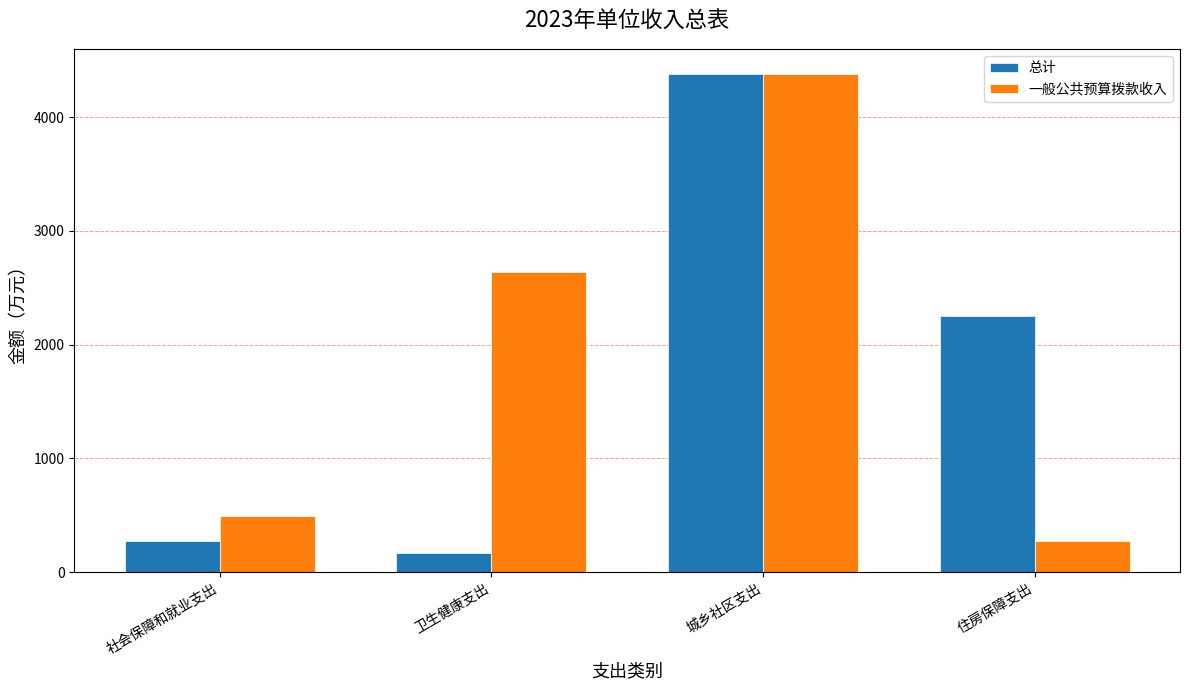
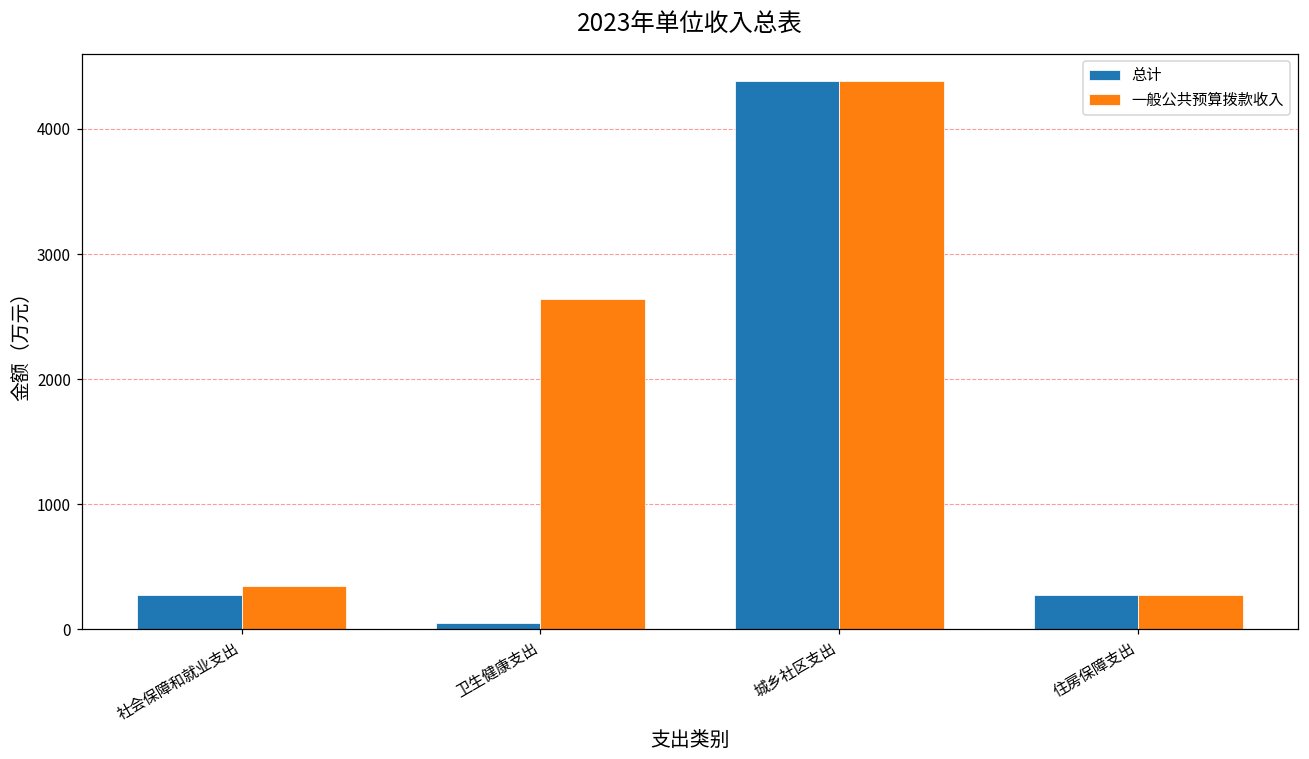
一般公共预算拨款收入, 社会保障和就业支出: 490 -> 350
总计, 卫生健康支出: 170 -> 50
总计, 住房保障支出: 2250 -> 280
